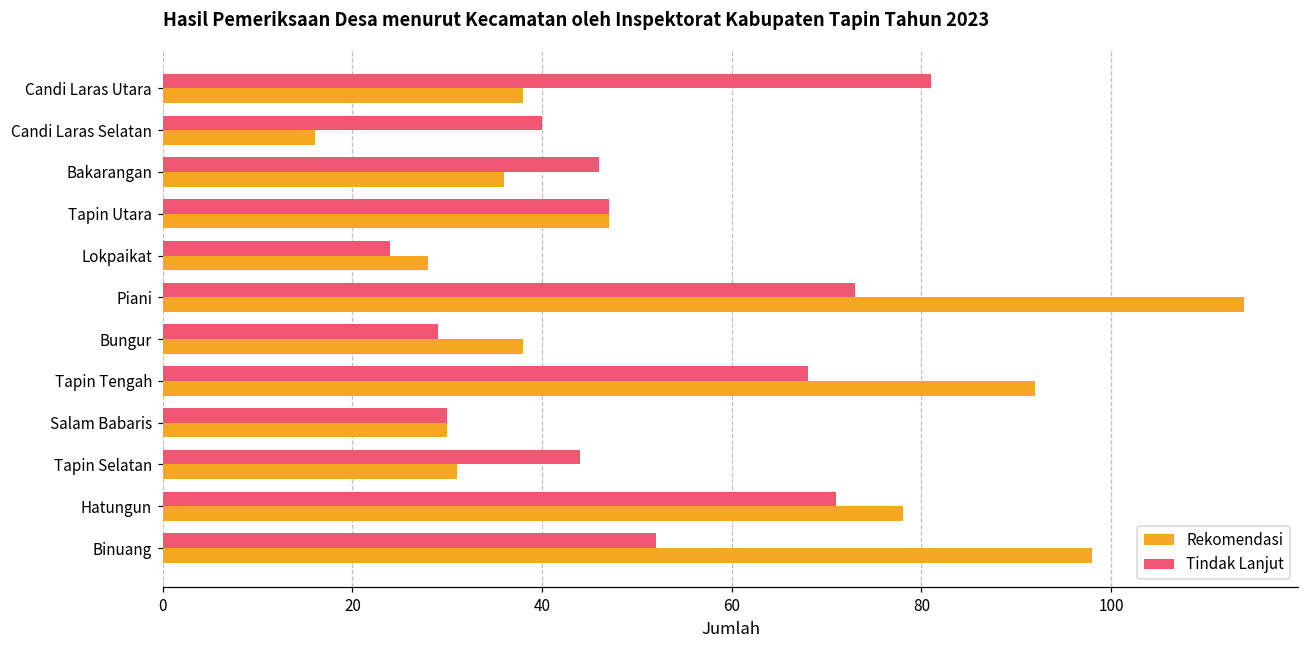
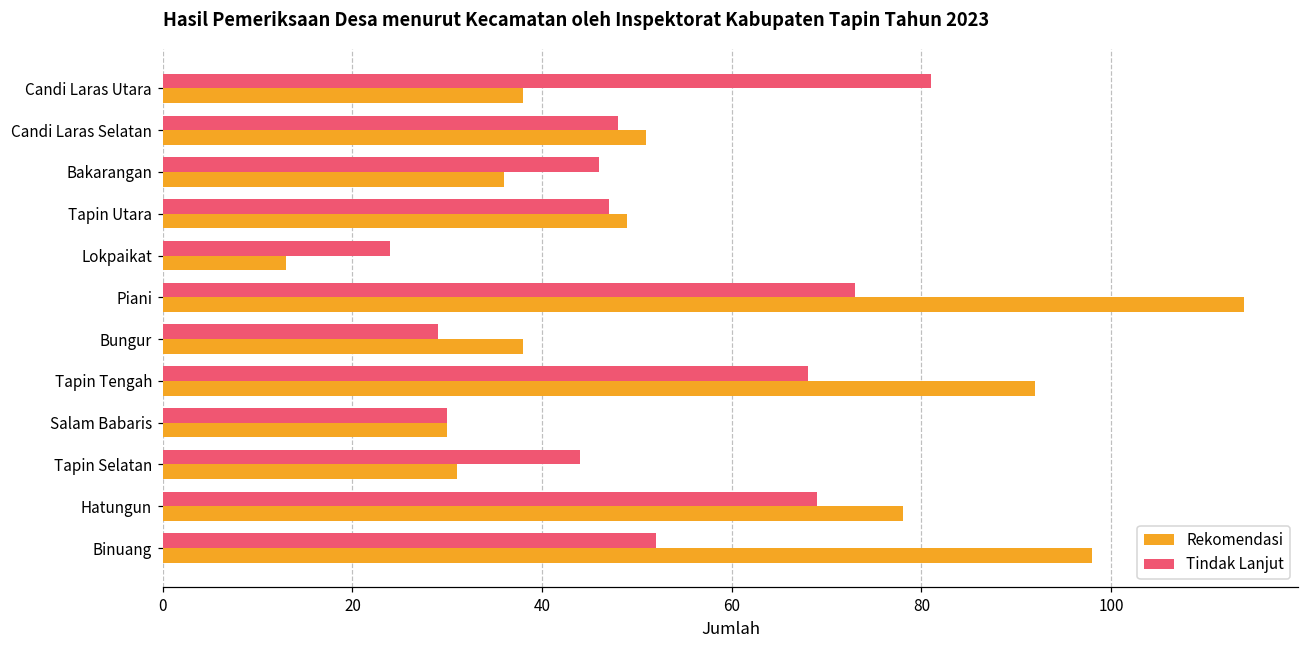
Tindak Lanjut, Candi Laras Selatan: 40 -> 48
Rekomendasi, Candi Laras Selatan: 16 -> 51
Rekomendasi, Tapin Utara: 47 -> 49
Rekomendasi, Lokpaikat: 28 -> 13
Tindak Lanjut, Hatungun: 71 -> 69
